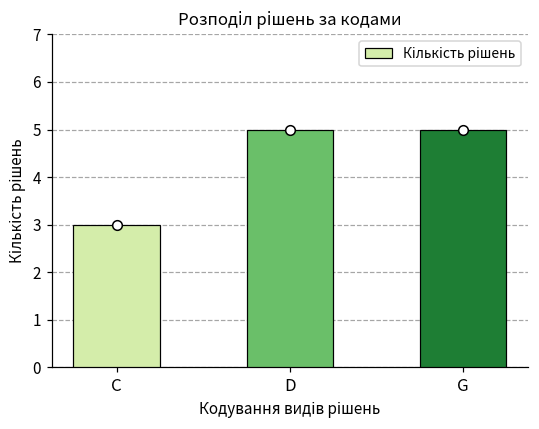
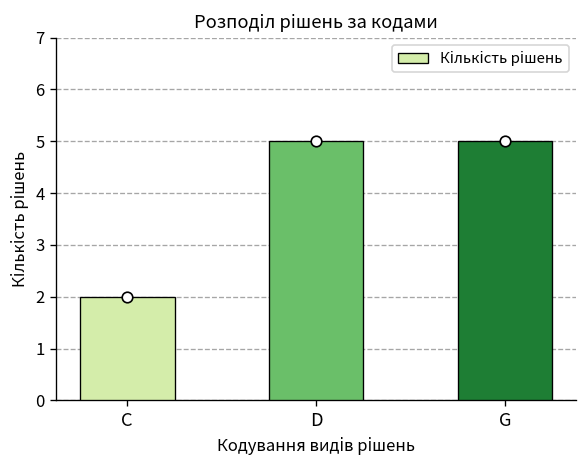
Кількість рішень, C: 3 -> 2
